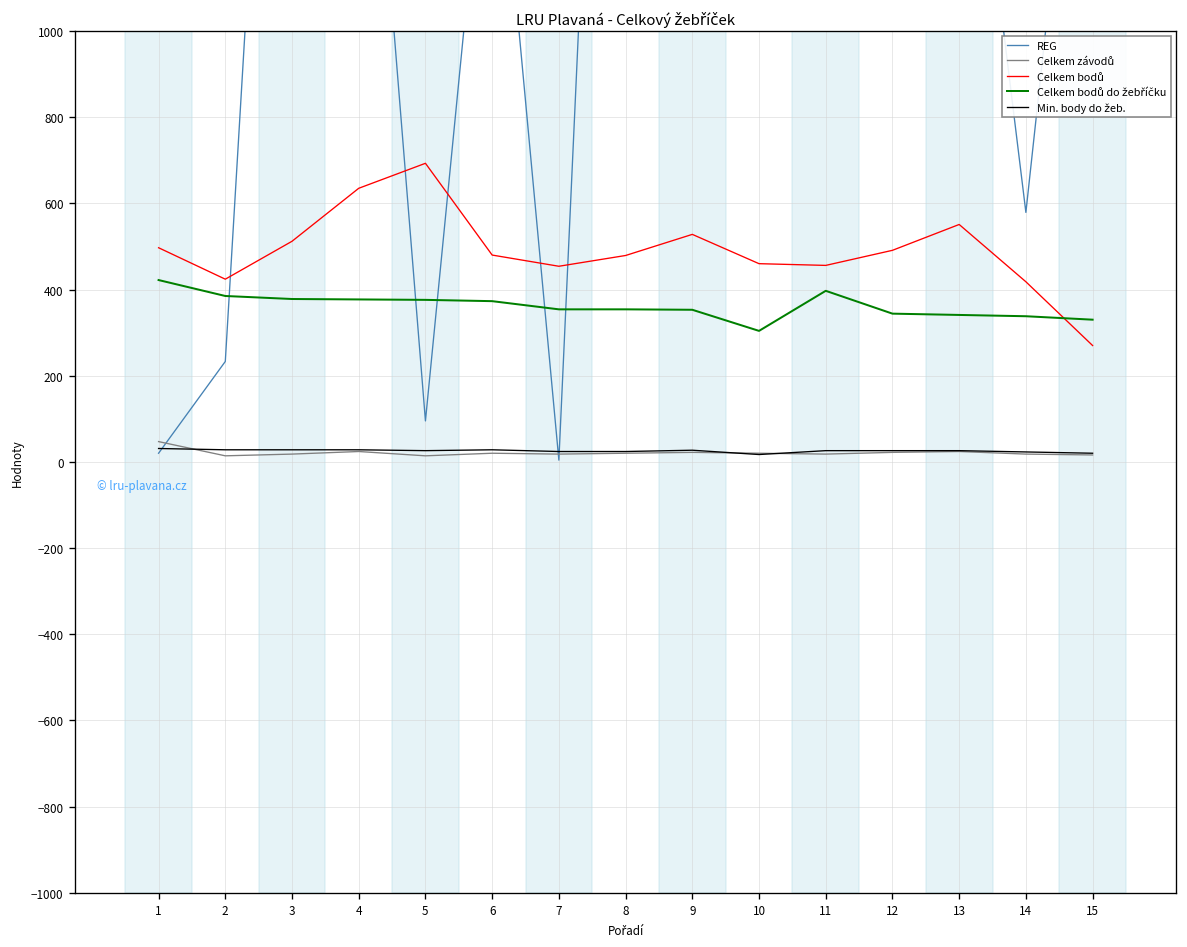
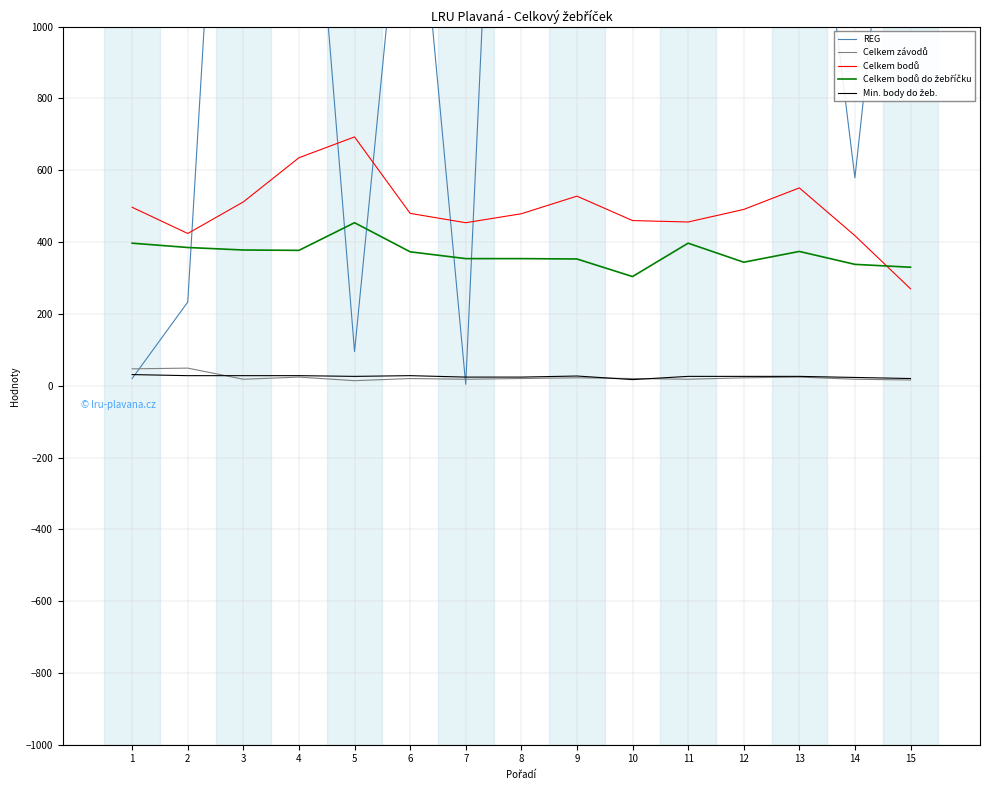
Celkem bodů do žebříčku, 1: 420 -> 400
Celkem závodů, 2: 10 -> 50
Celkem bodů do žebříčku, 5: 380 -> 450
Celkem bodů do žebříčku, 13: 340 -> 370
